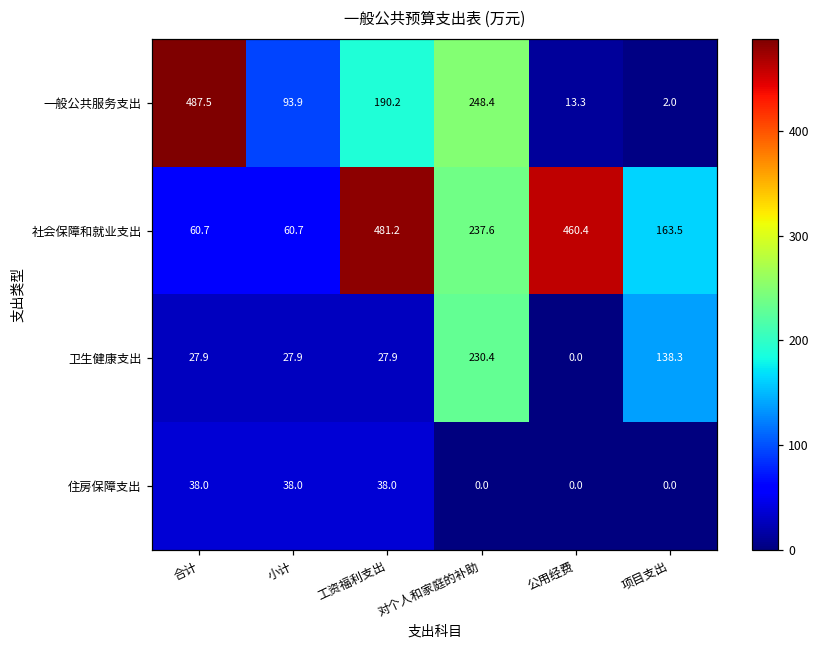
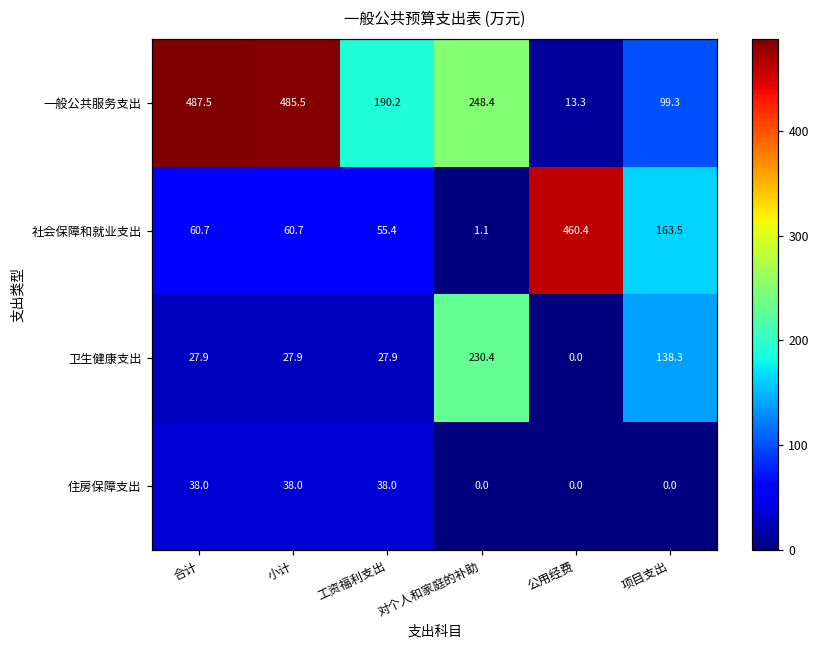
一般公共服务支出, 小计: 93.9 -> 485.5
一般公共服务支出, 项目支出: 2.0 -> 99.3
社会保障和就业支出, 工资福利支出: 481.2 -> 55.4
社会保障和就业支出, 对个人和家庭的补助: 237.6 -> 1.1
